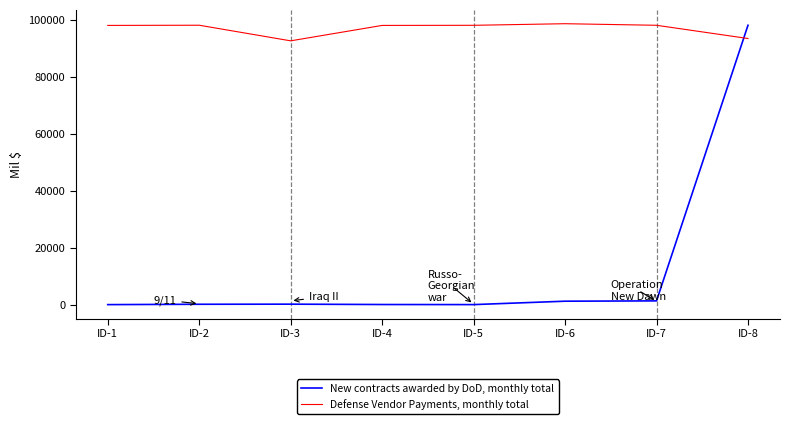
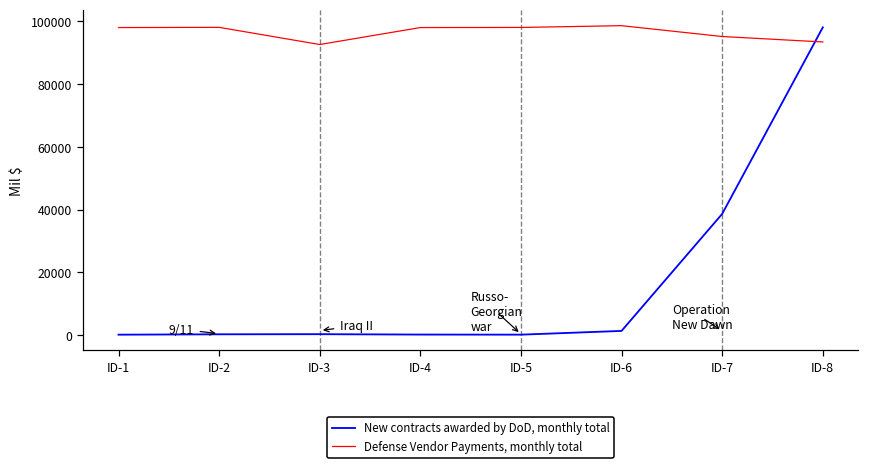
New contracts awarded by DoD, monthly total, ID-7: 1000 -> 39000
Defense Vendor Payments, monthly total, ID-7: 98000 -> 95000
